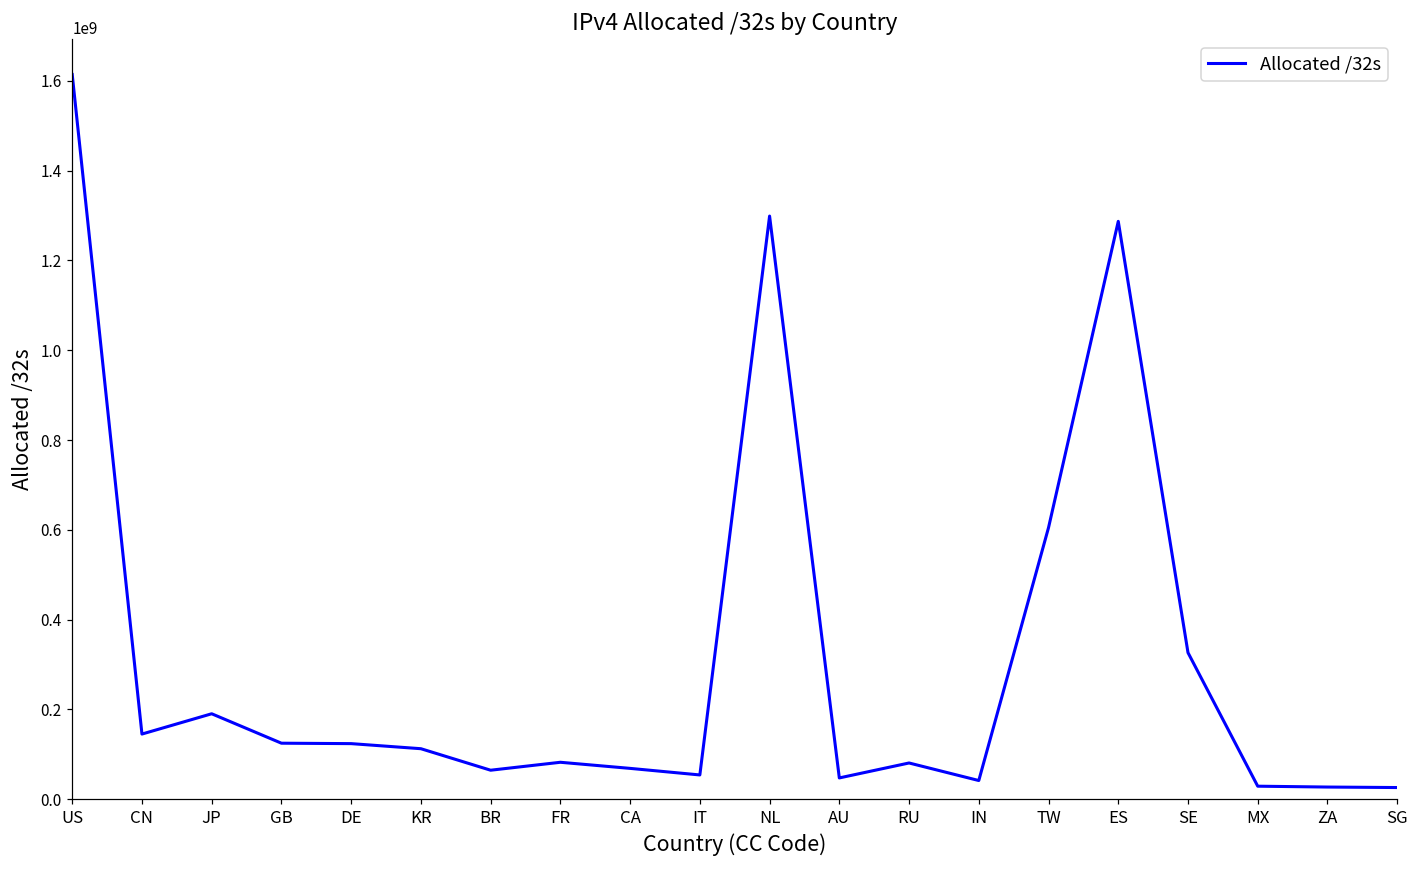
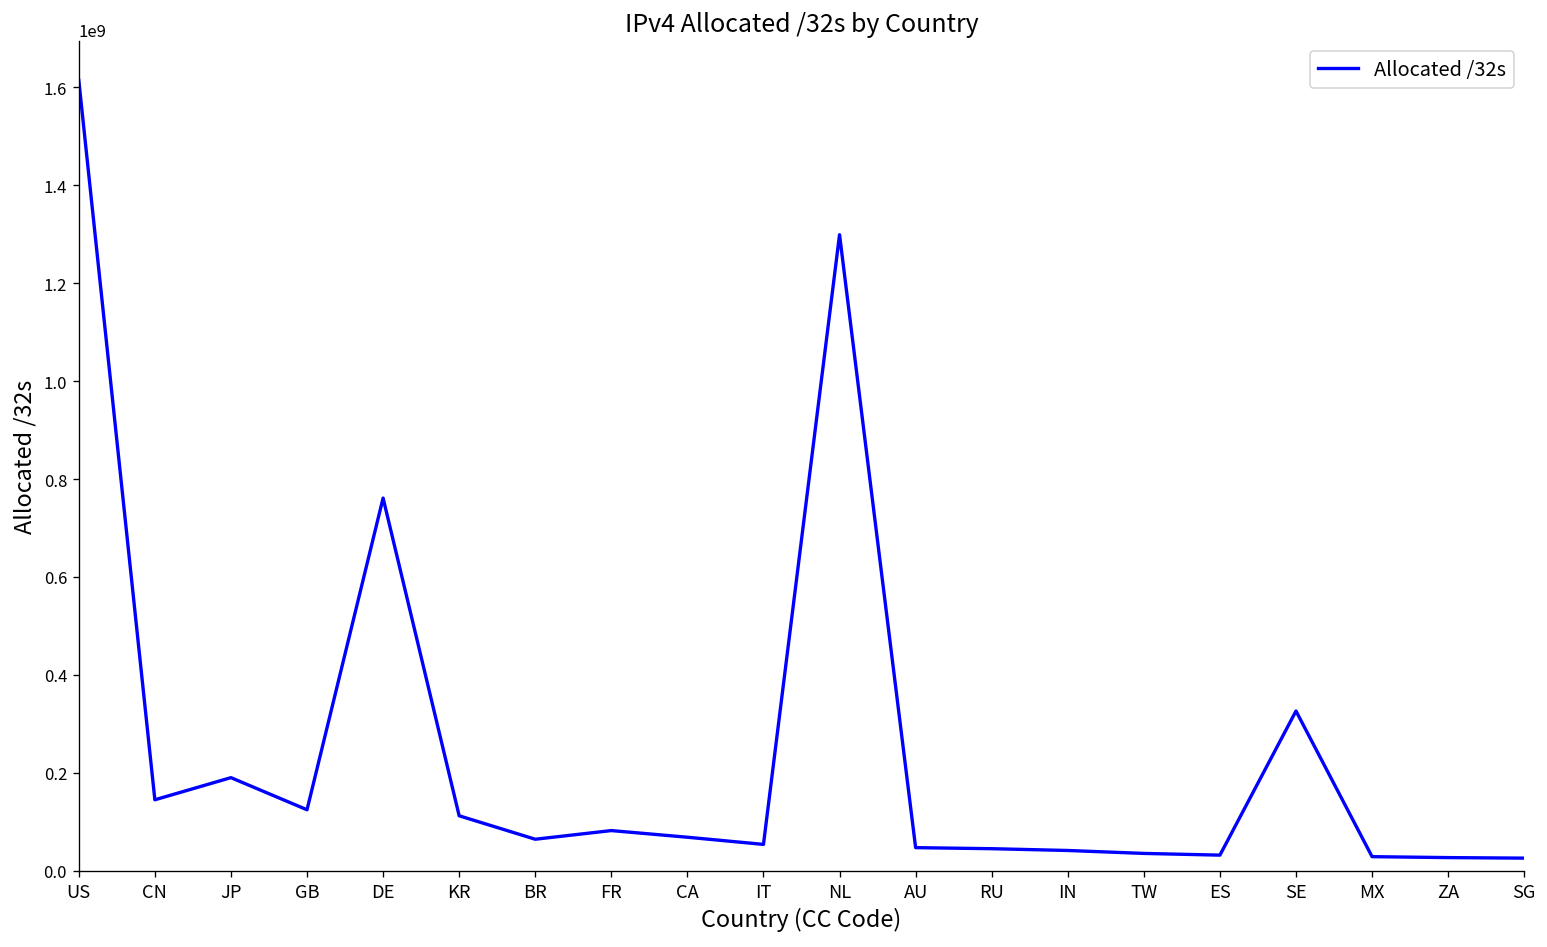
DE: 120000000 -> 760000000
RU: 80000000 -> 50000000
TW: 600000000 -> 40000000
ES: 1290000000 -> 30000000
